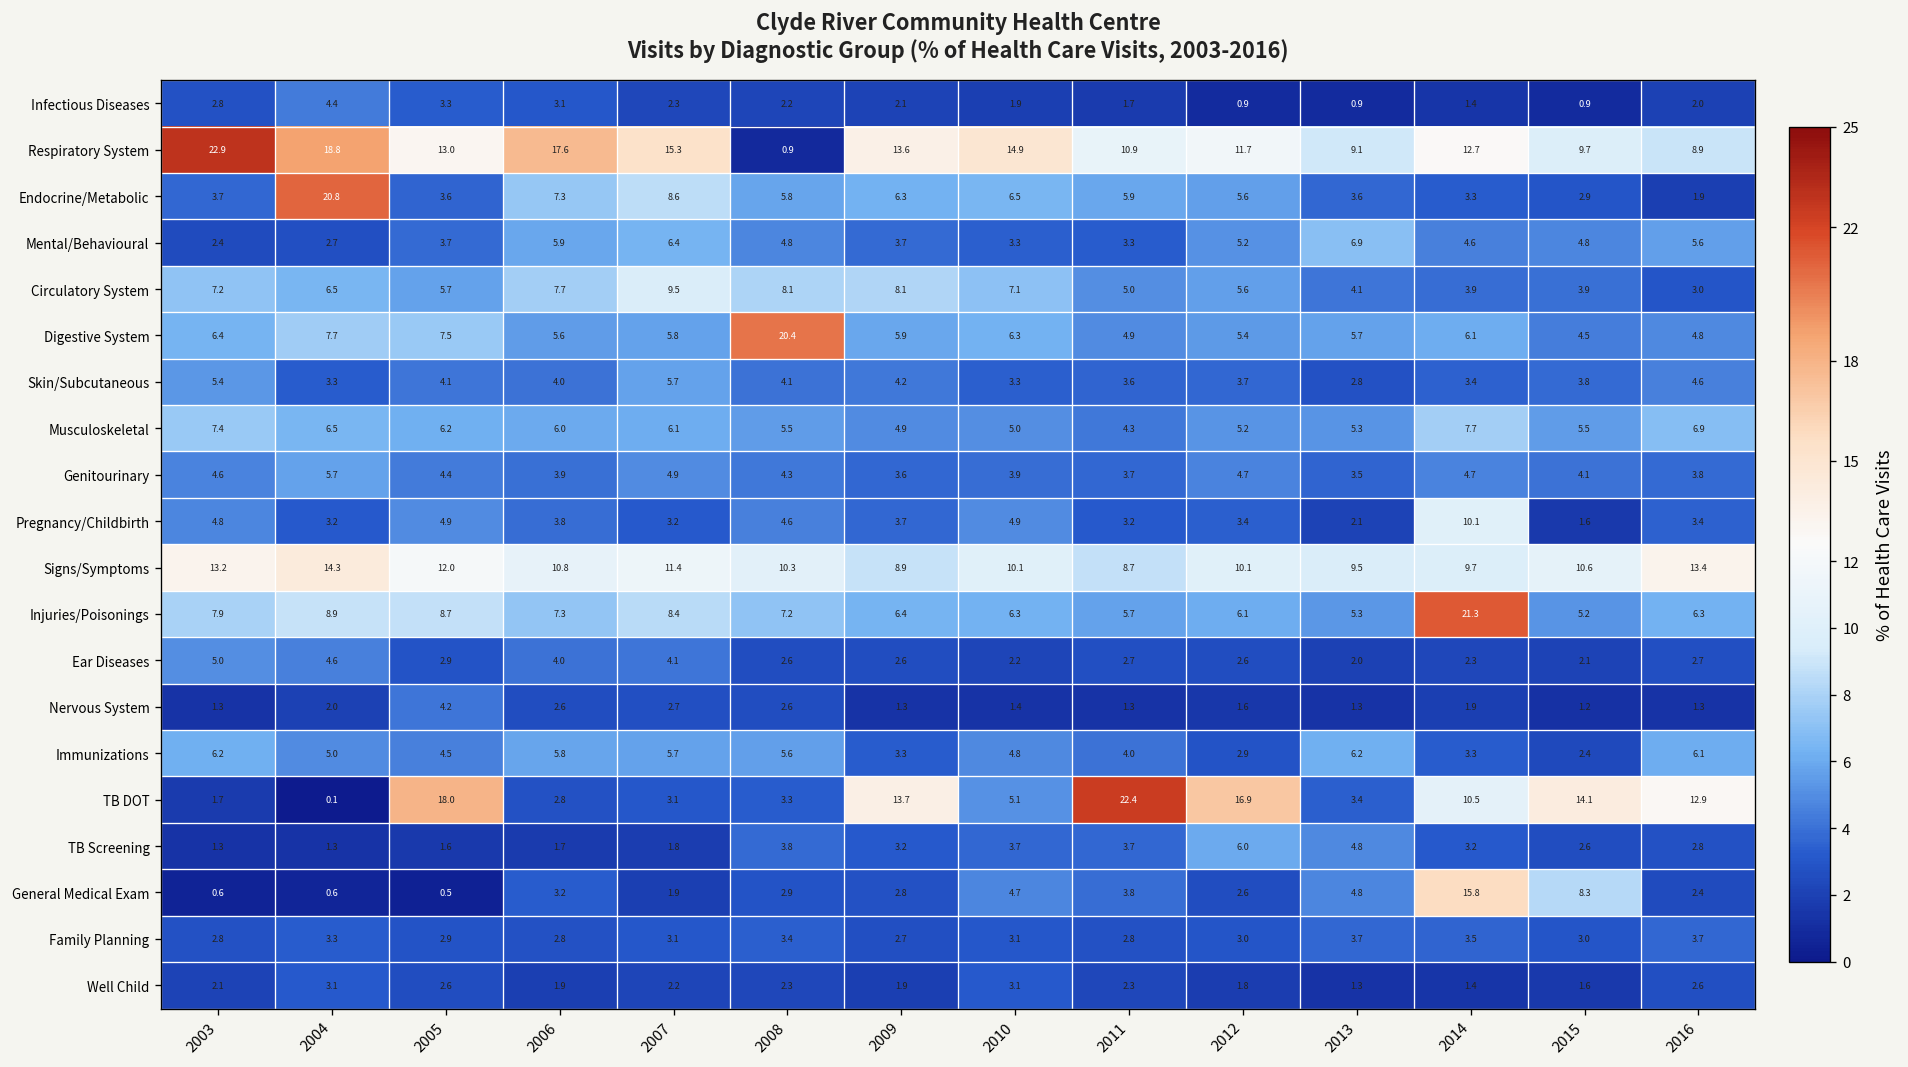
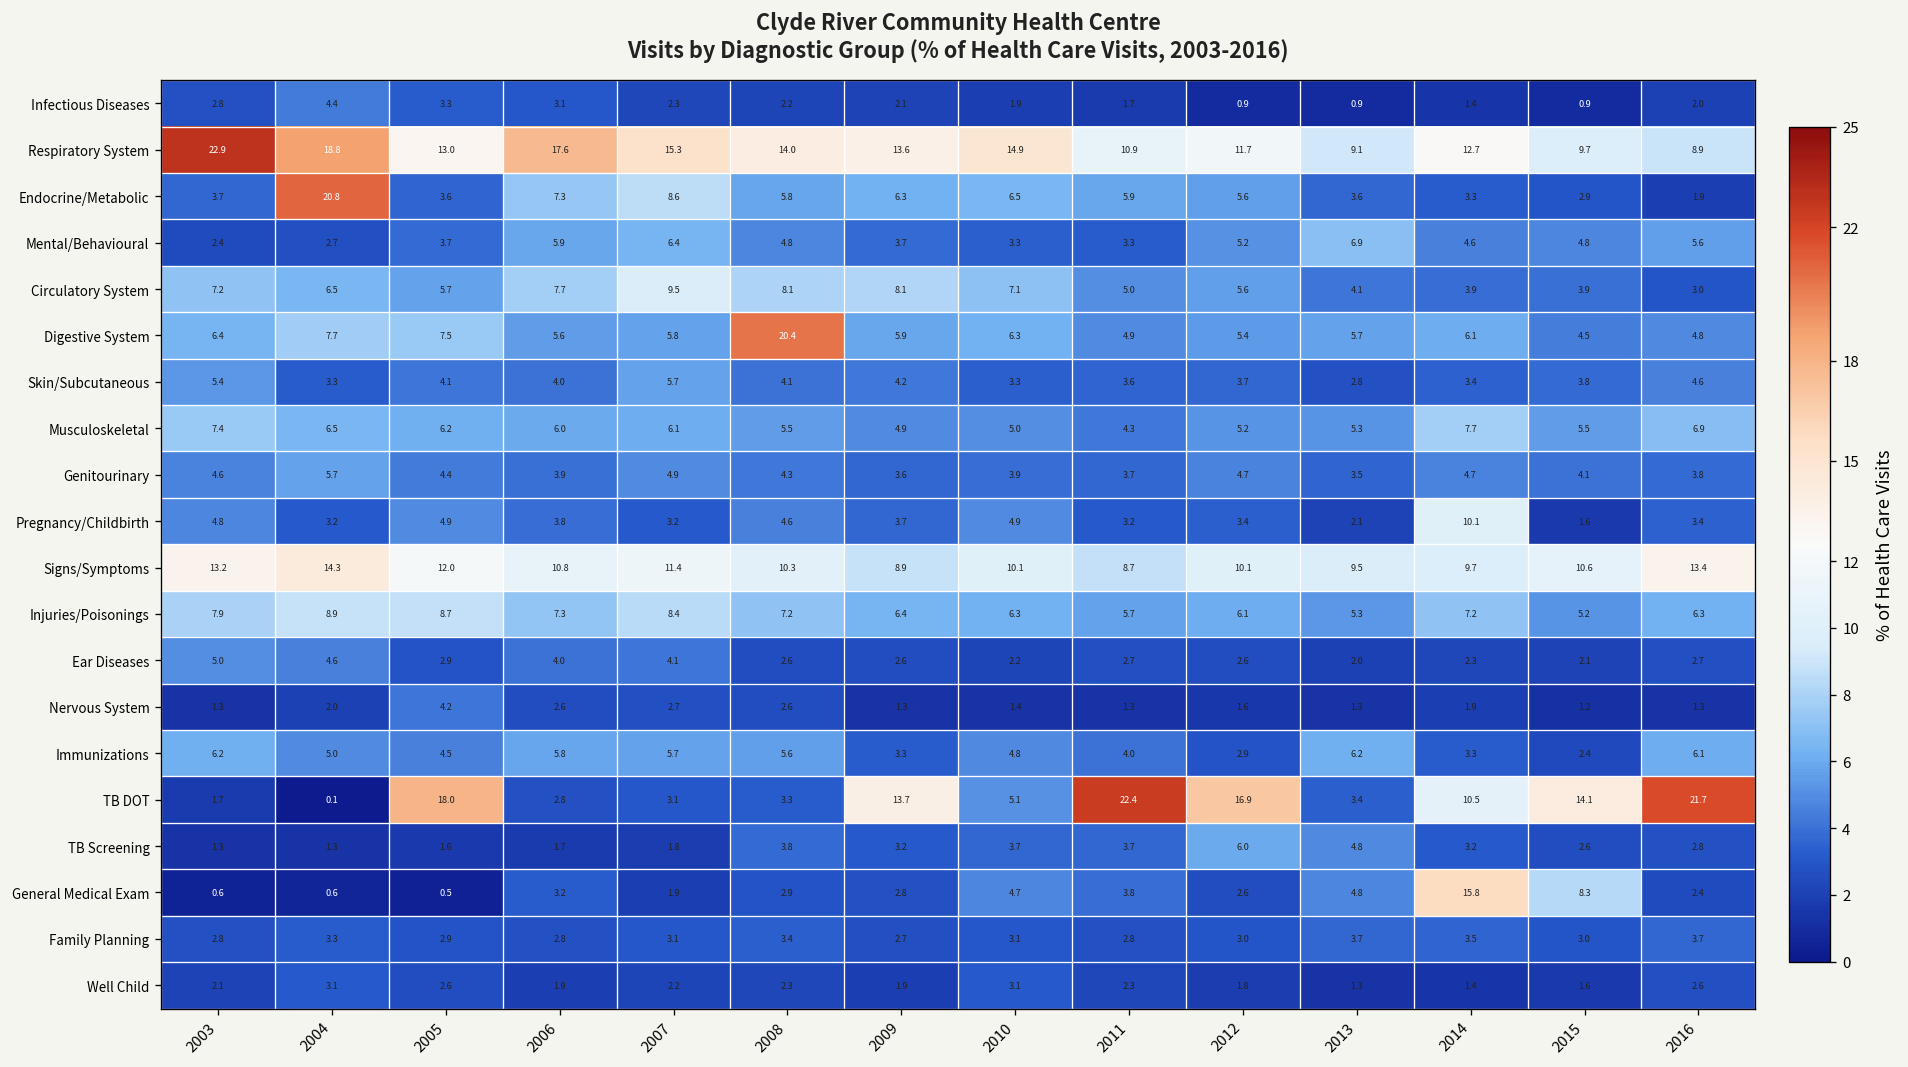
Respiratory System, 2008: 0.9 -> 14.0
Injuries/Poisonings, 2014: 21.3 -> 7.2
TB DOT, 2016: 12.9 -> 21.7
